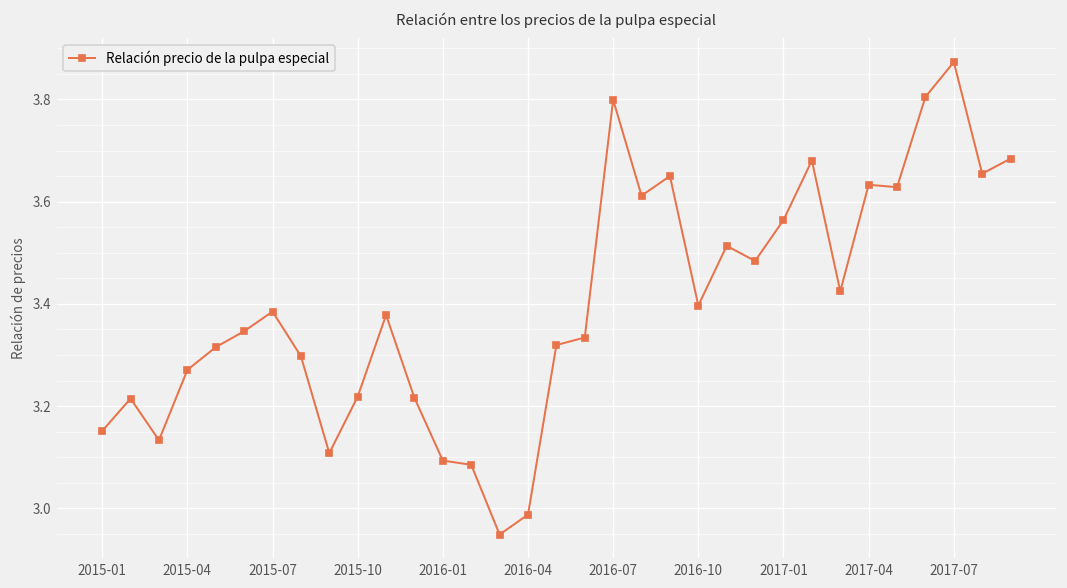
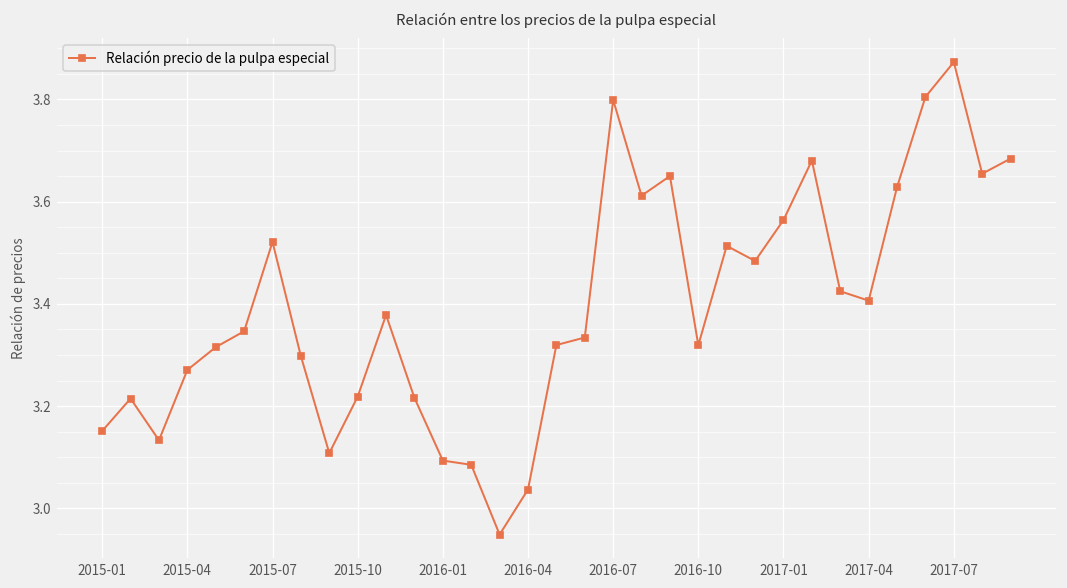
2015-07: 3.39 -> 3.52
2016-04: 2.99 -> 3.04
2016-10: 3.40 -> 3.32
2017-04: 3.63 -> 3.41
